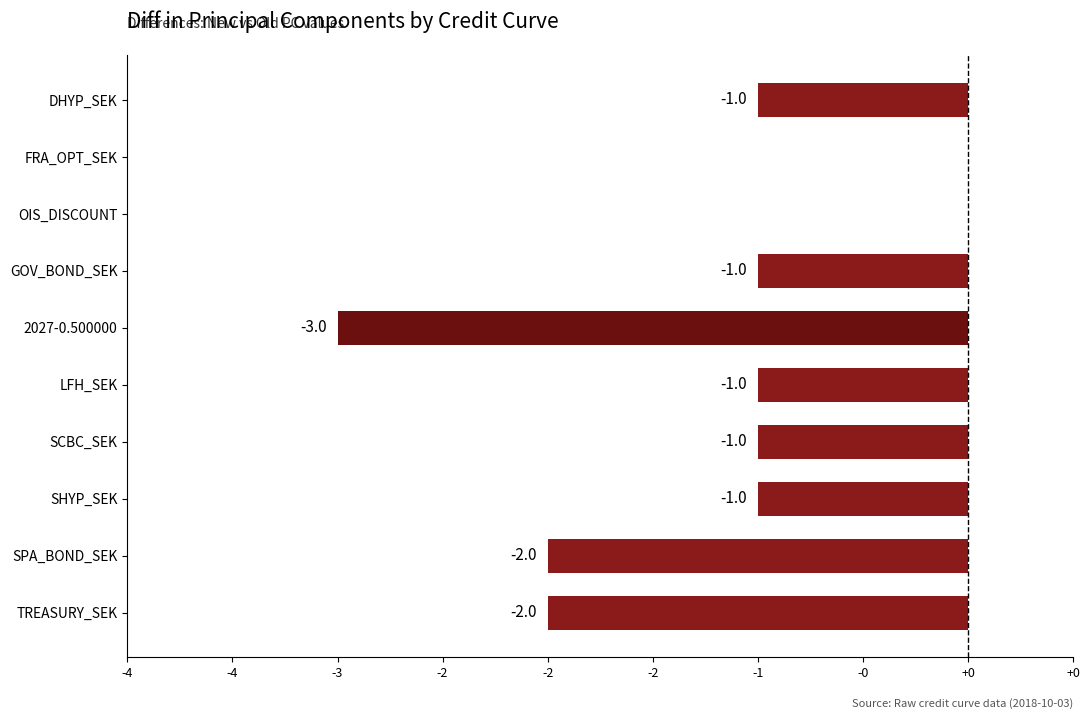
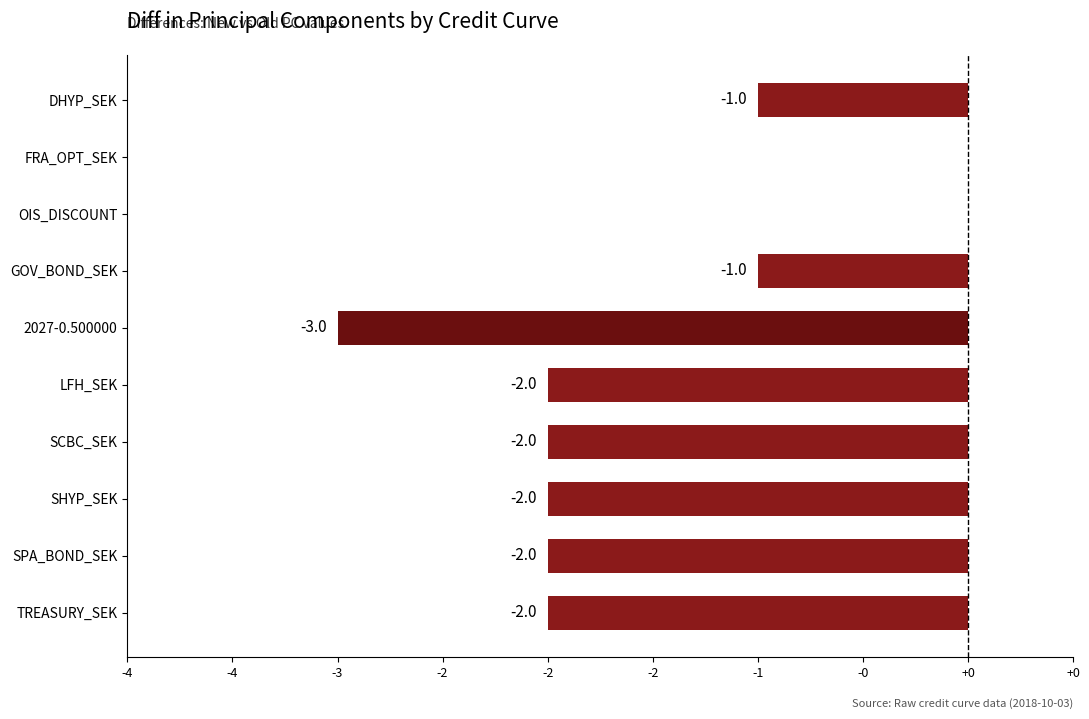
LFH_SEK: -1.0 -> -2.0
SCBC_SEK: -1.0 -> -2.0
SHYP_SEK: -1.0 -> -2.0
